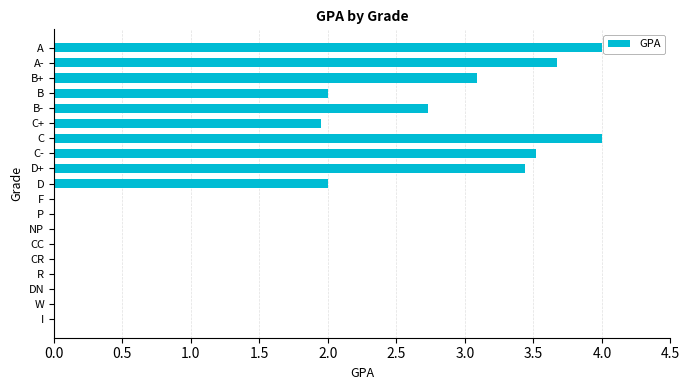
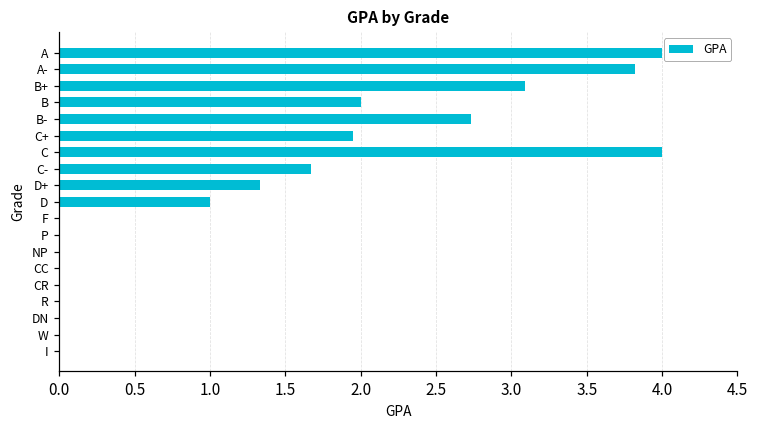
A-: 3.67 -> 3.82
C-: 3.52 -> 1.67
D+: 3.44 -> 1.33
D: 2 -> 1
